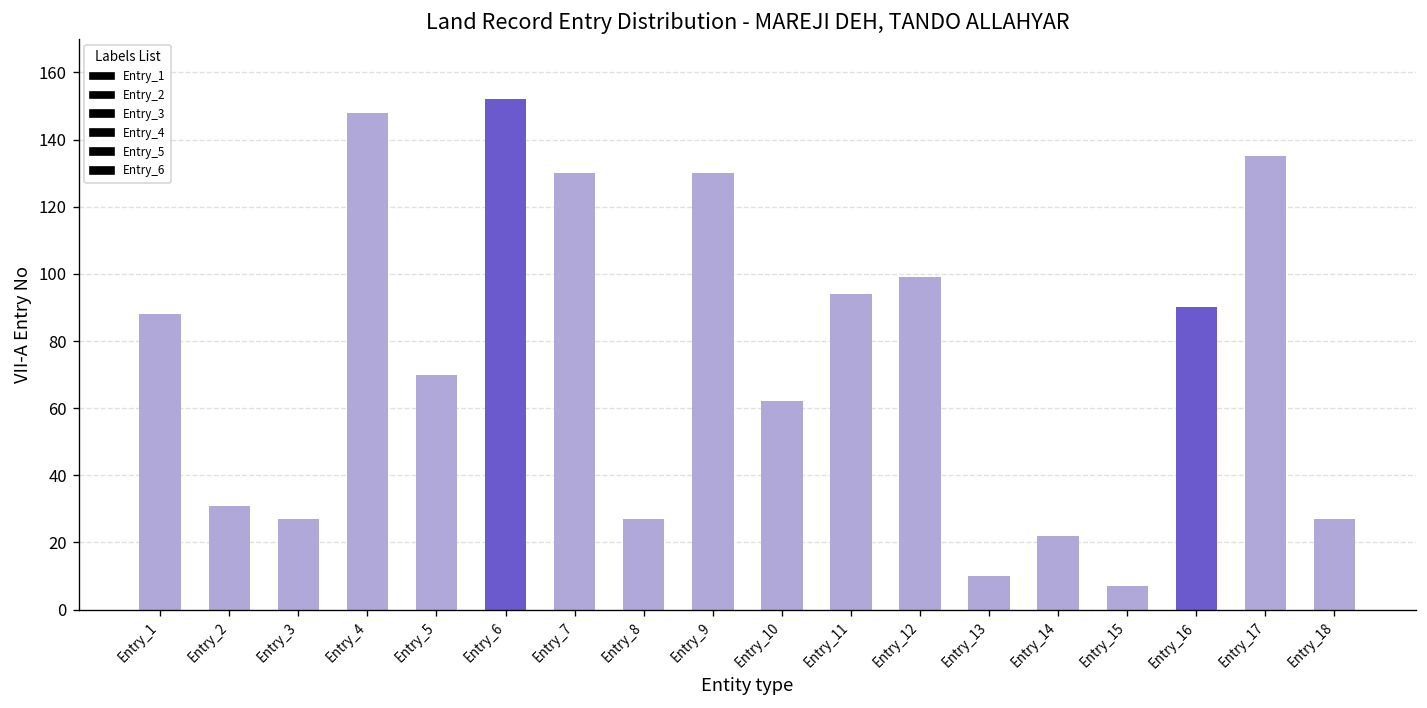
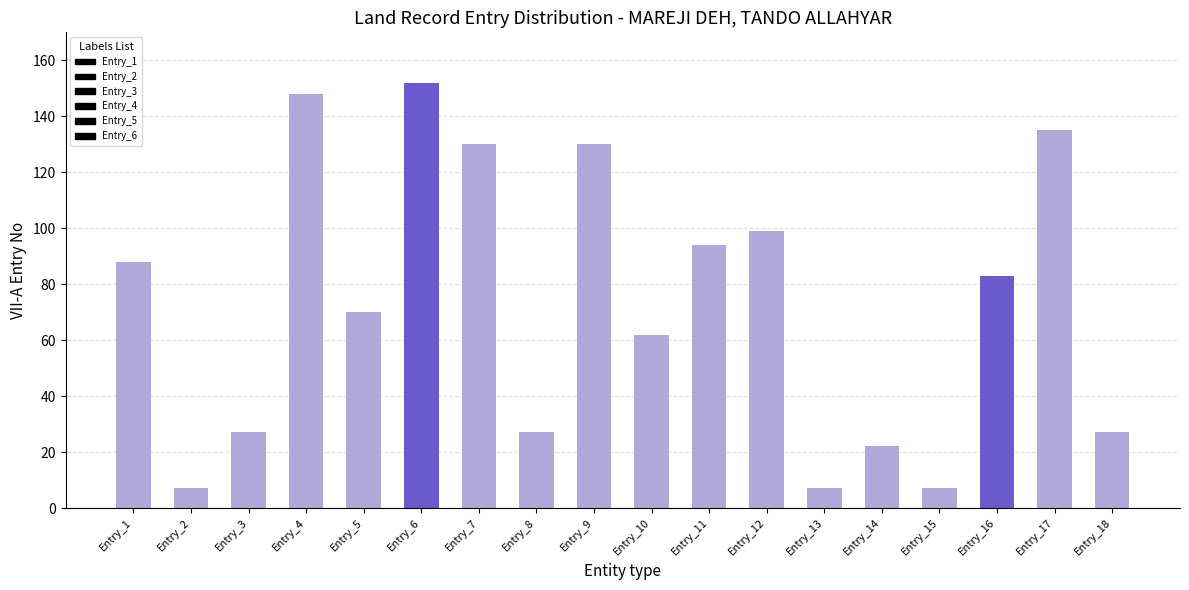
Entry_2: 31 -> 7
Entry_13: 10 -> 7
Entry_16: 90 -> 83
